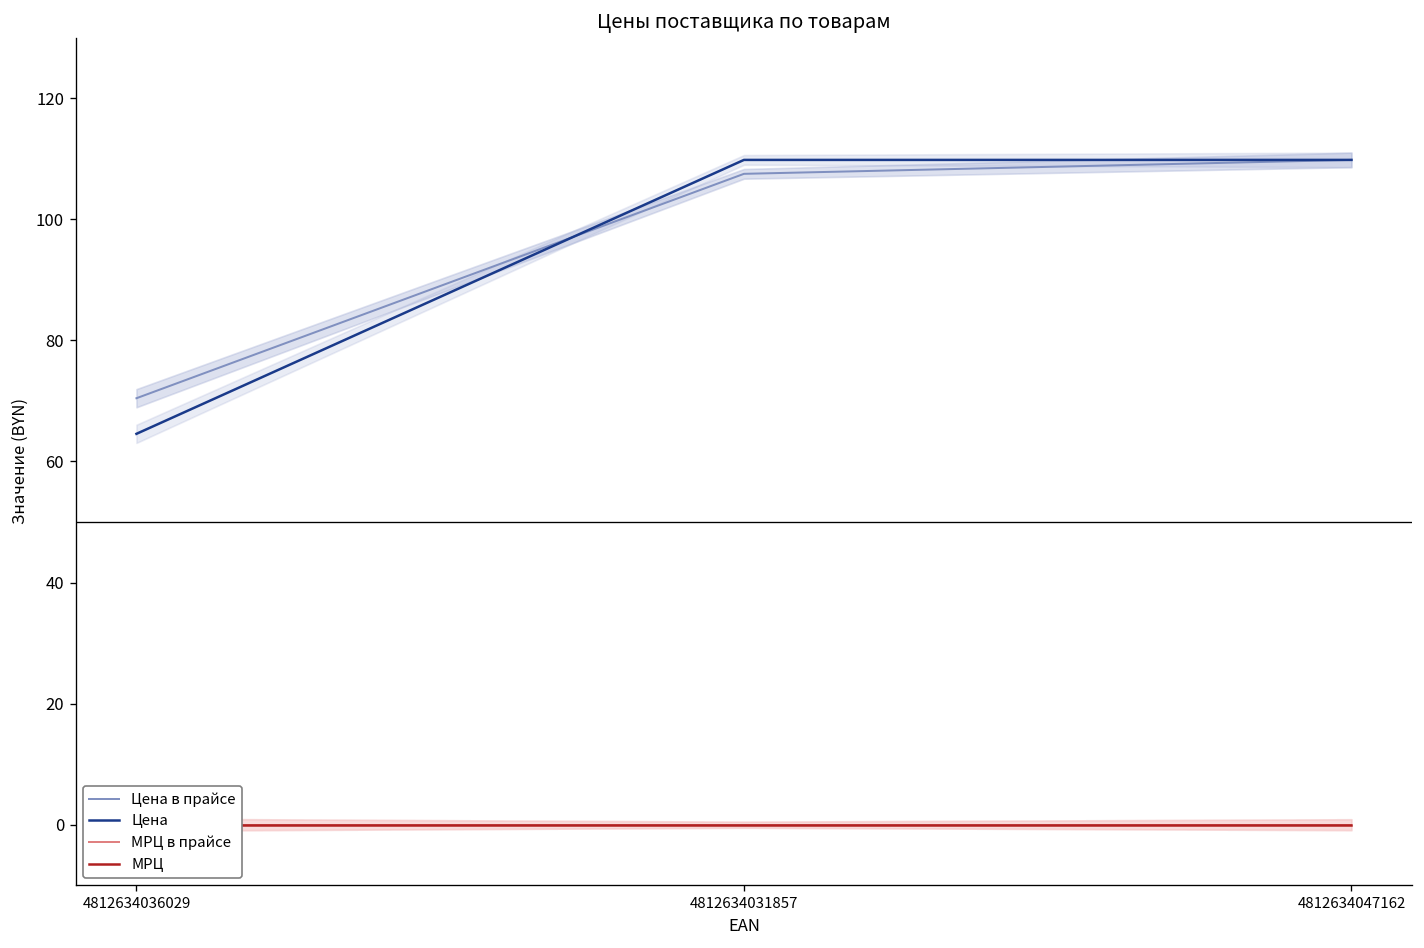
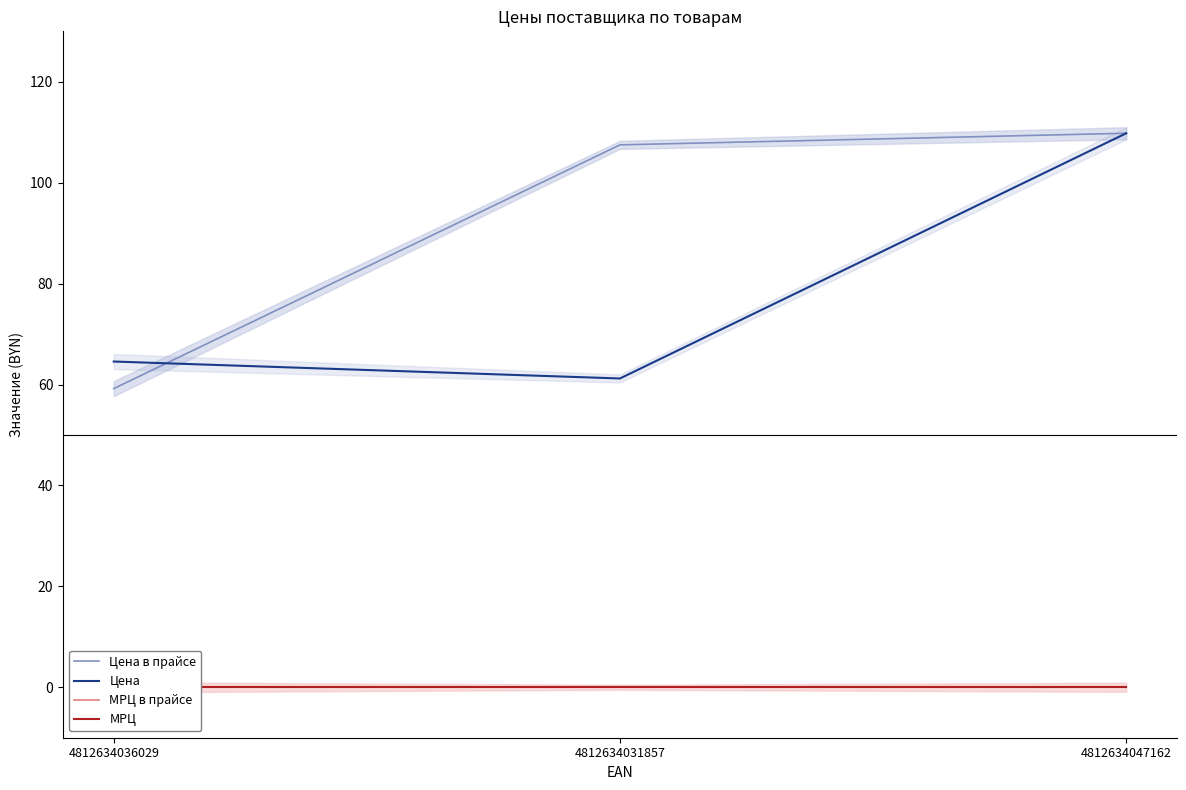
Цена в прайсе, 4812634036029: 70 -> 59
Цена, 4812634031857: 110 -> 61
